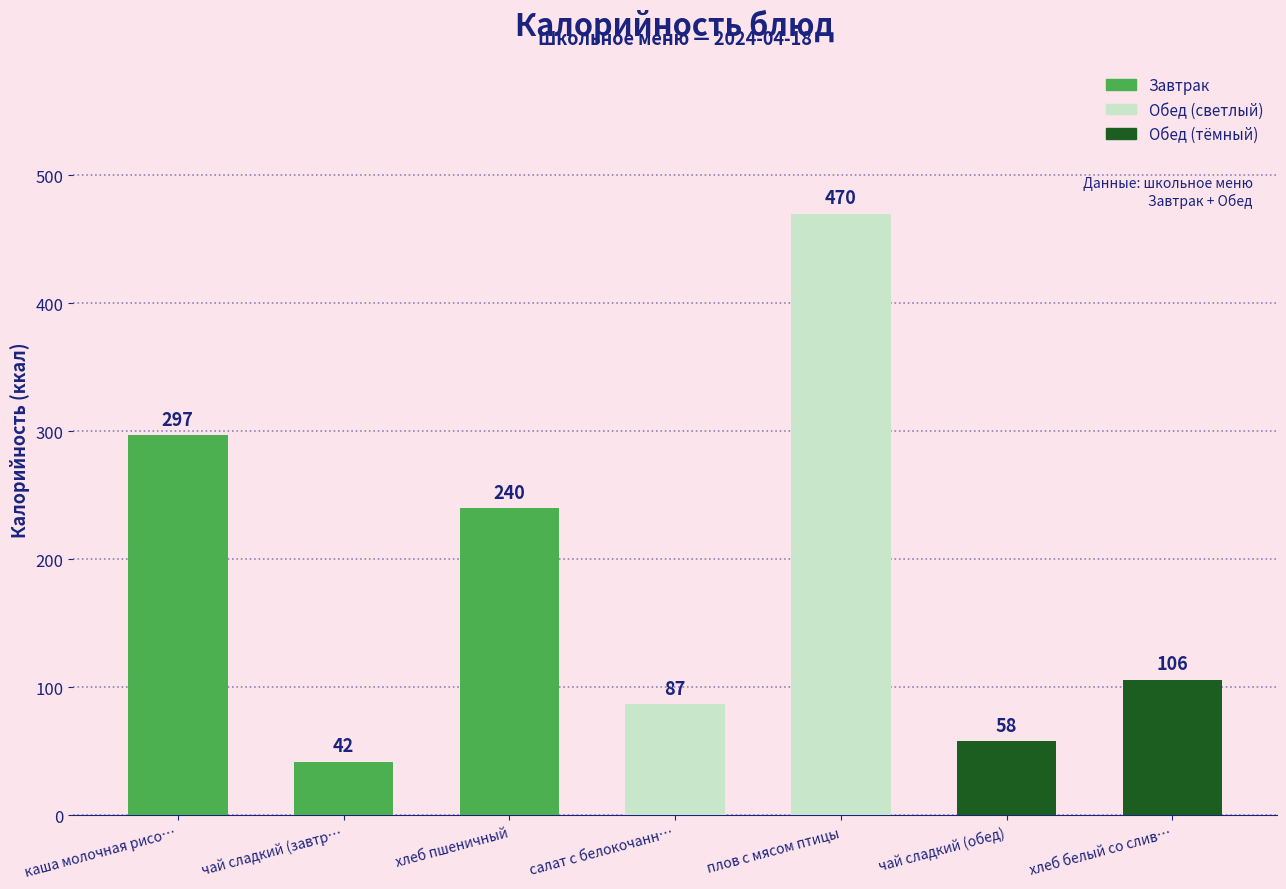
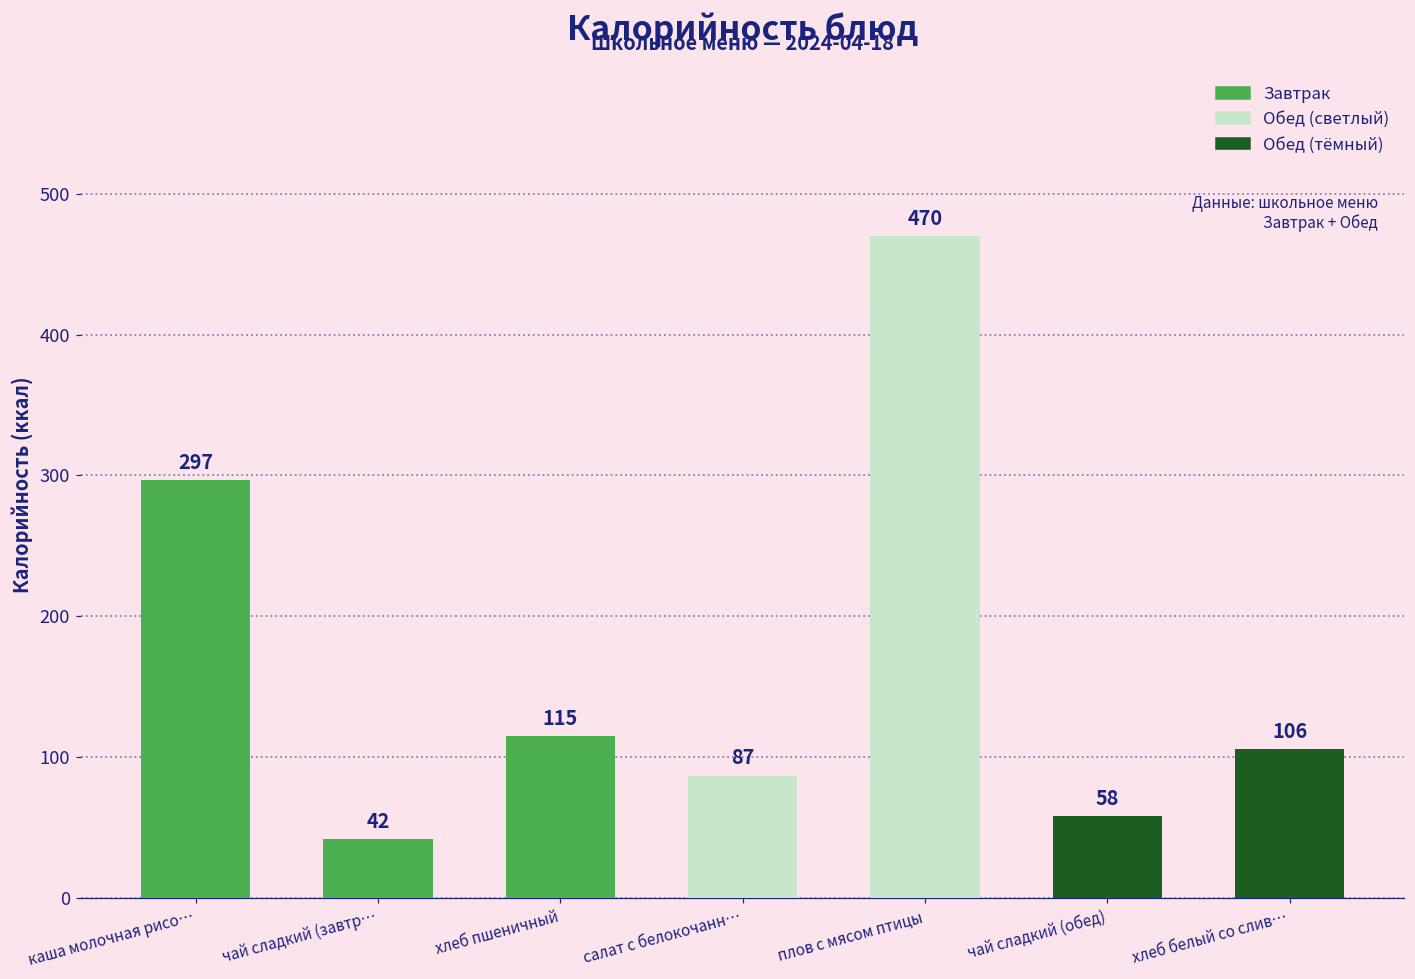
хлеб пшеничный: 240 -> 115
